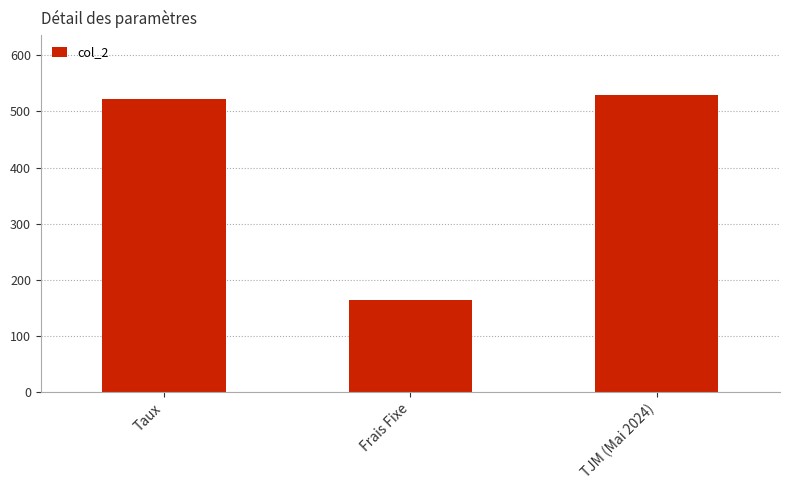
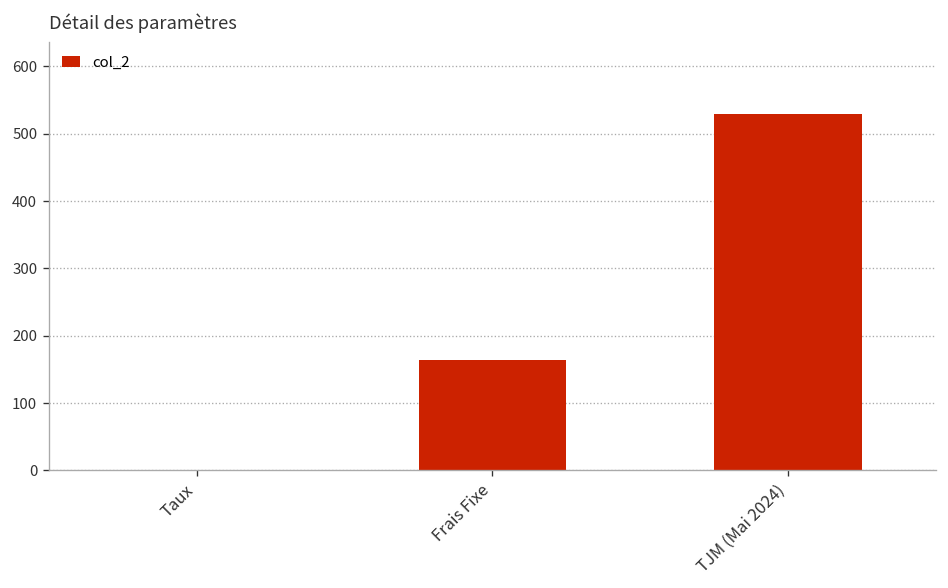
Taux: 520 -> 0
